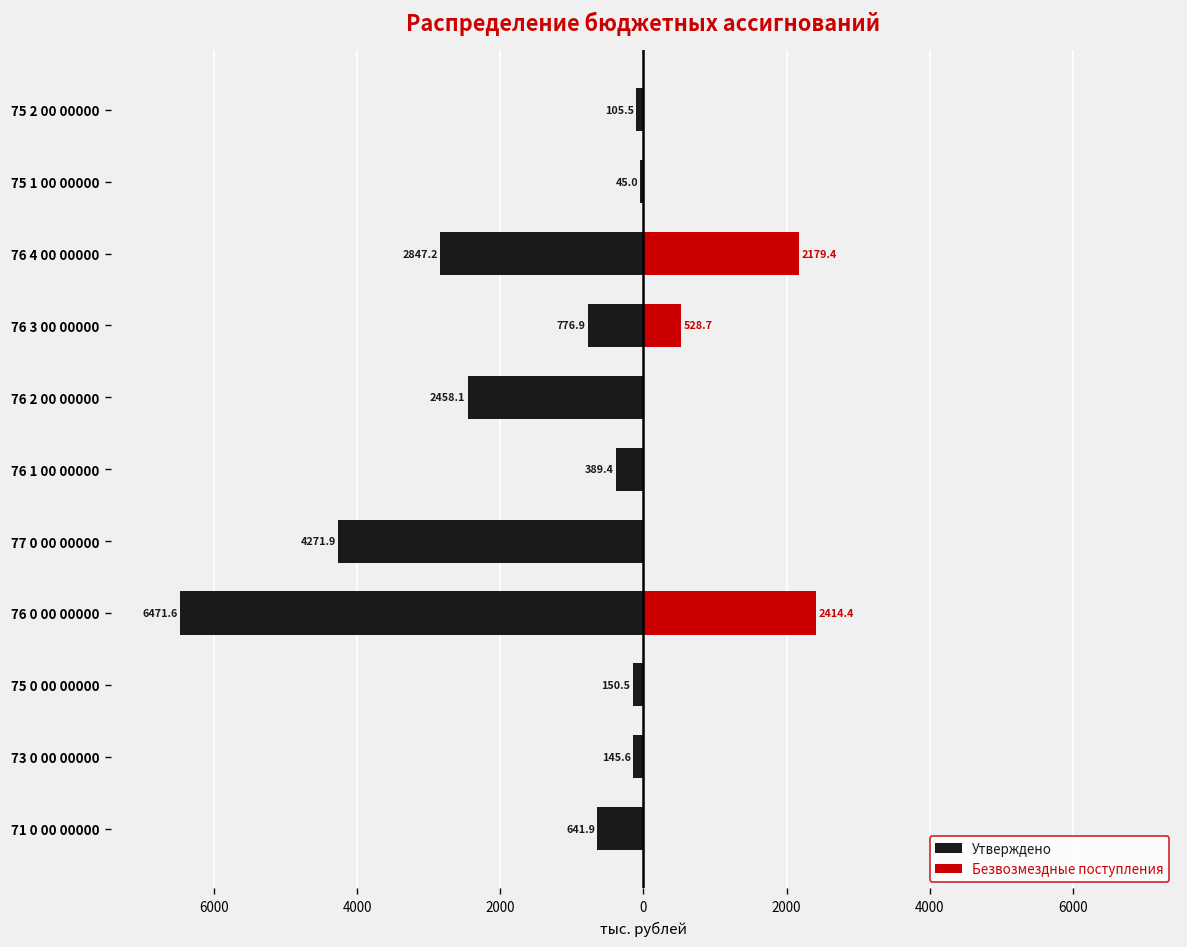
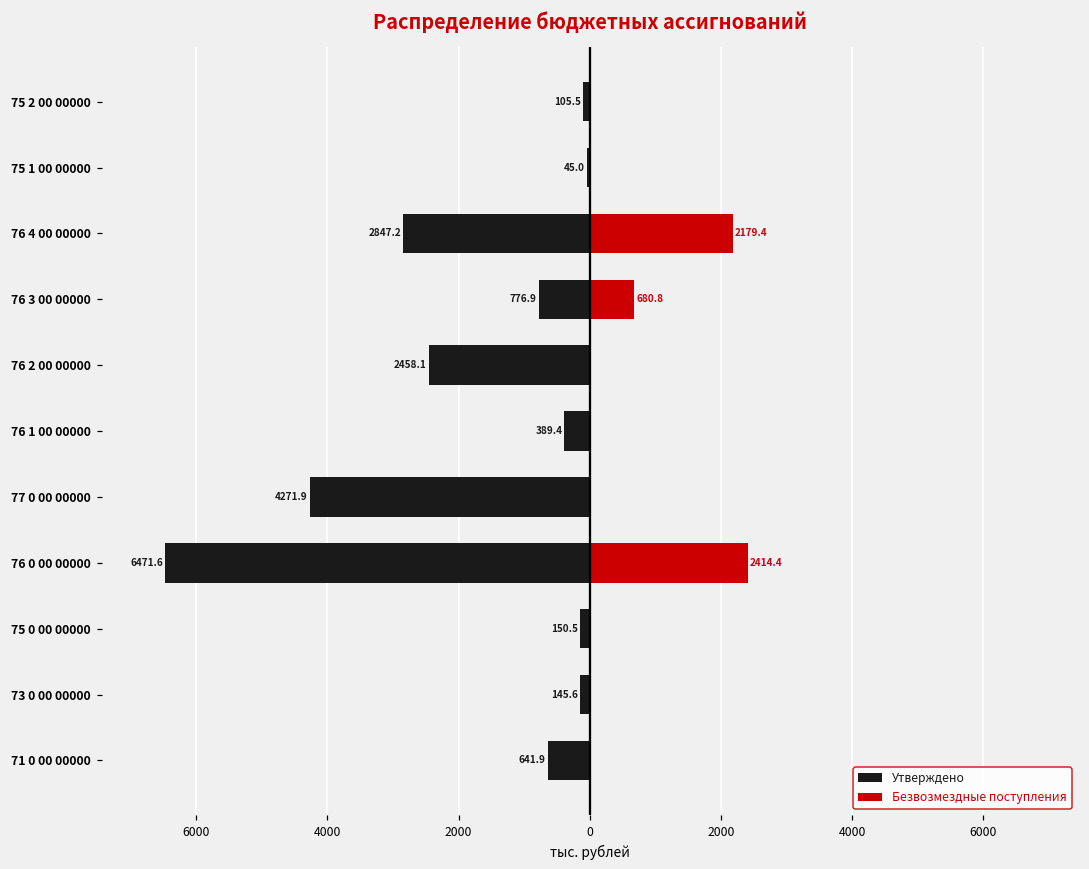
Безвозмездные поступления, 76 3 00 00000: 528.7 -> 680.8
